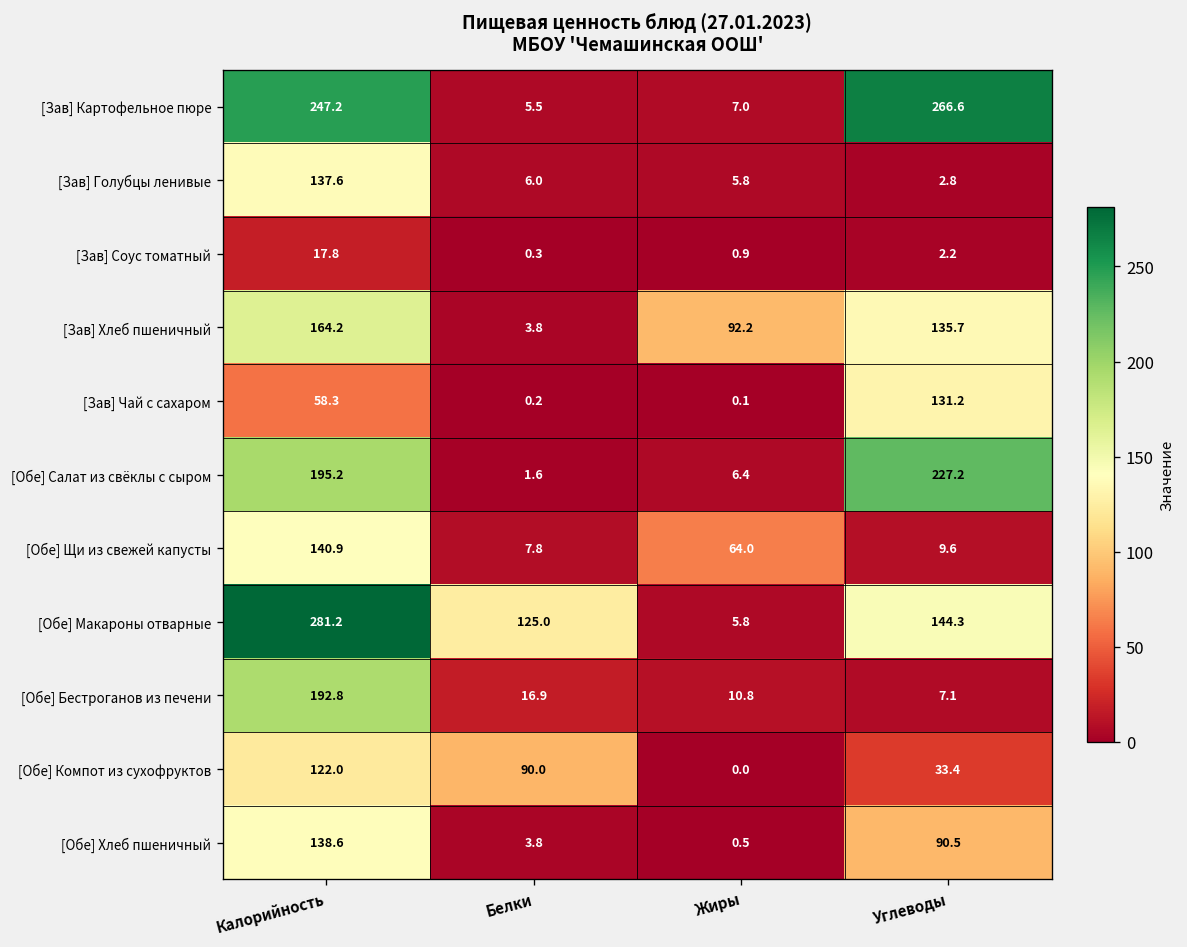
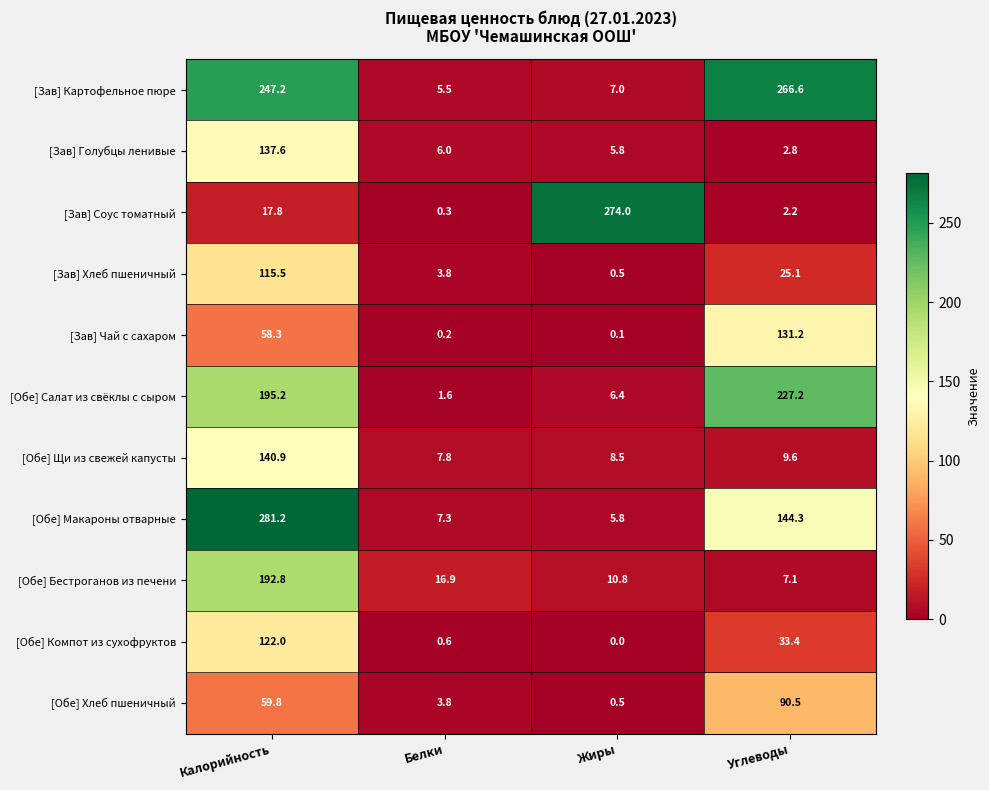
[Зав] Соус томатный, Жиры: 0.9 -> 274.0
[Зав] Хлеб пшеничный, Калорийность: 164.2 -> 115.5
[Зав] Хлеб пшеничный, Жиры: 92.2 -> 0.5
[Зав] Хлеб пшеничный, Углеводы: 135.7 -> 25.1
[Обе] Щи из свежей капусты, Жиры: 64.0 -> 8.5
[Обе] Макароны отварные, Белки: 125.0 -> 7.3
[Обе] Компот из сухофруктов, Белки: 90.0 -> 0.6
[Обе] Хлеб пшеничный, Калорийность: 138.6 -> 59.8
